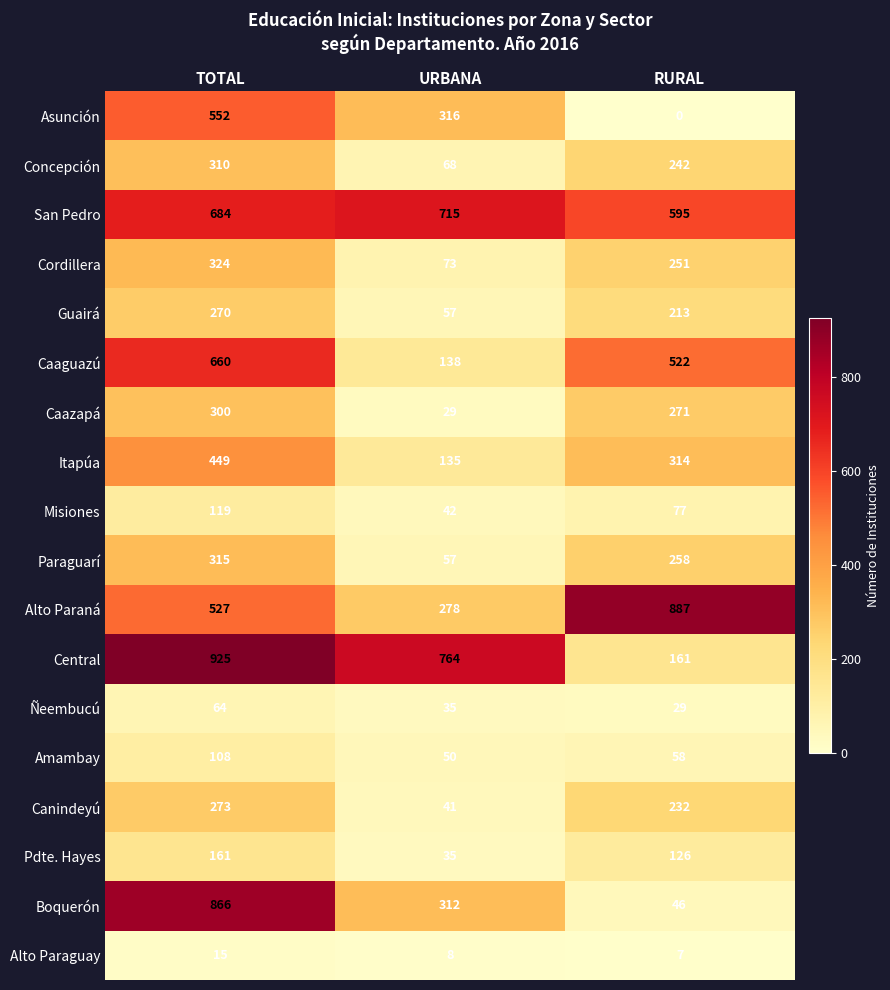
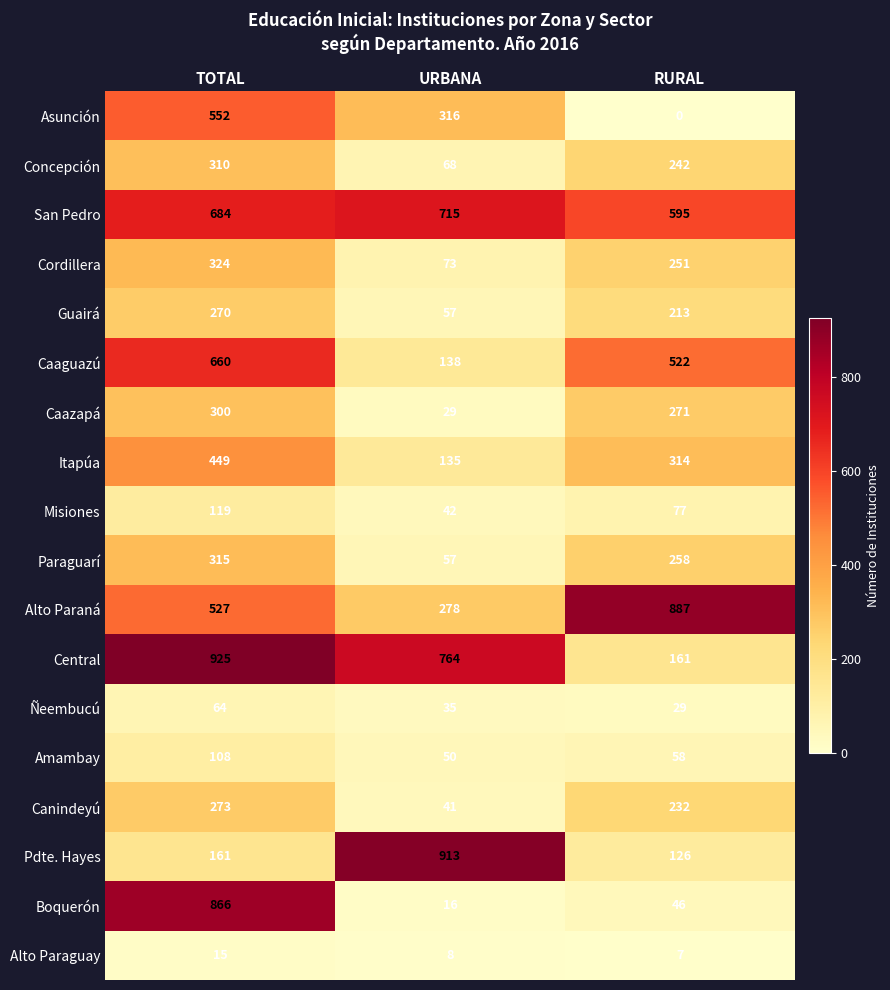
Pdte. Hayes, URBANA: 35 -> 913
Boquerón, URBANA: 312 -> 16
